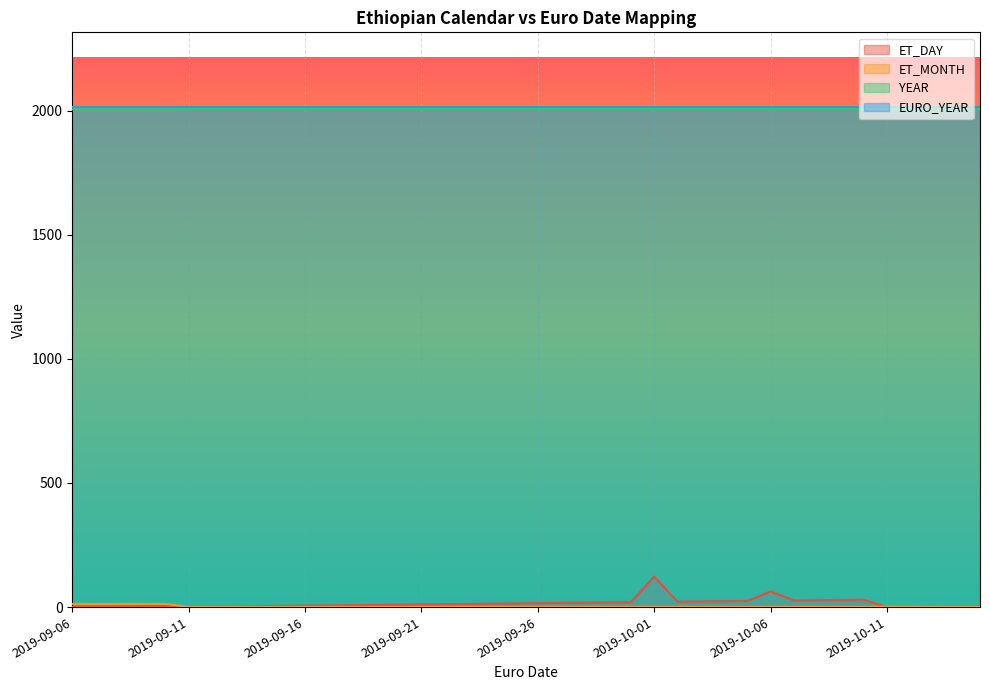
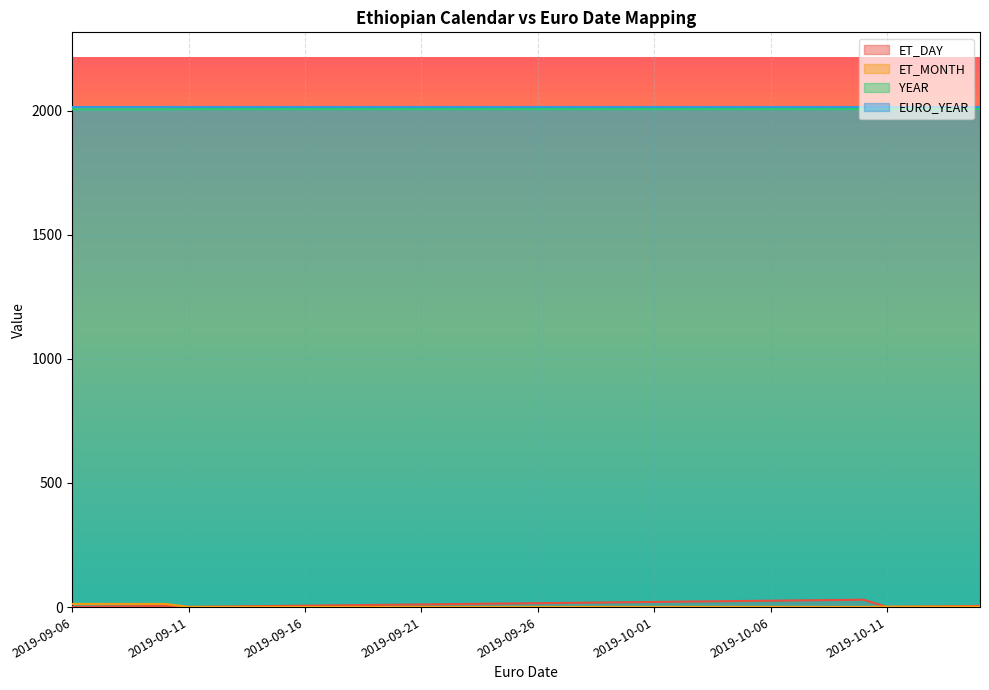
ET_DAY, 2019-10-01: 120 -> 20
ET_DAY, 2019-10-06: 60 -> 30
